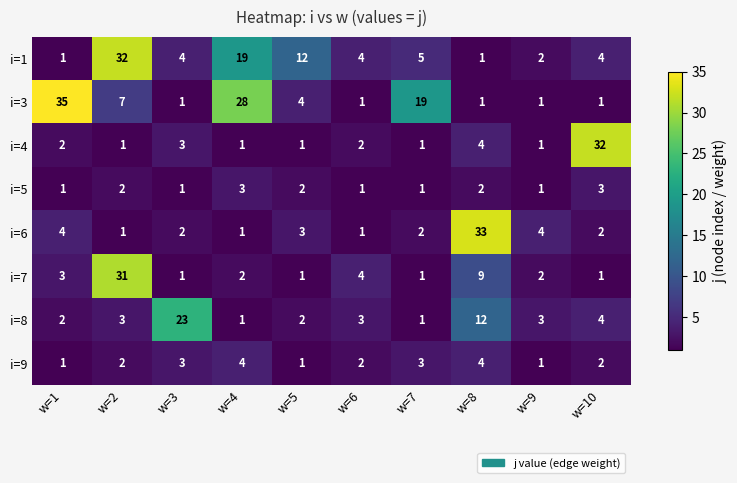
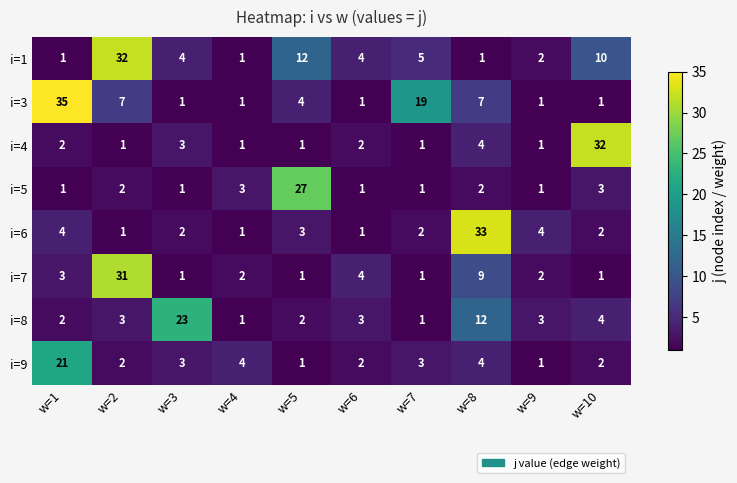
i=1, w=4: 19 -> 1
i=1, w=10: 4 -> 10
i=3, w=4: 28 -> 1
i=3, w=8: 1 -> 7
i=5, w=5: 2 -> 27
i=9, w=1: 1 -> 21
